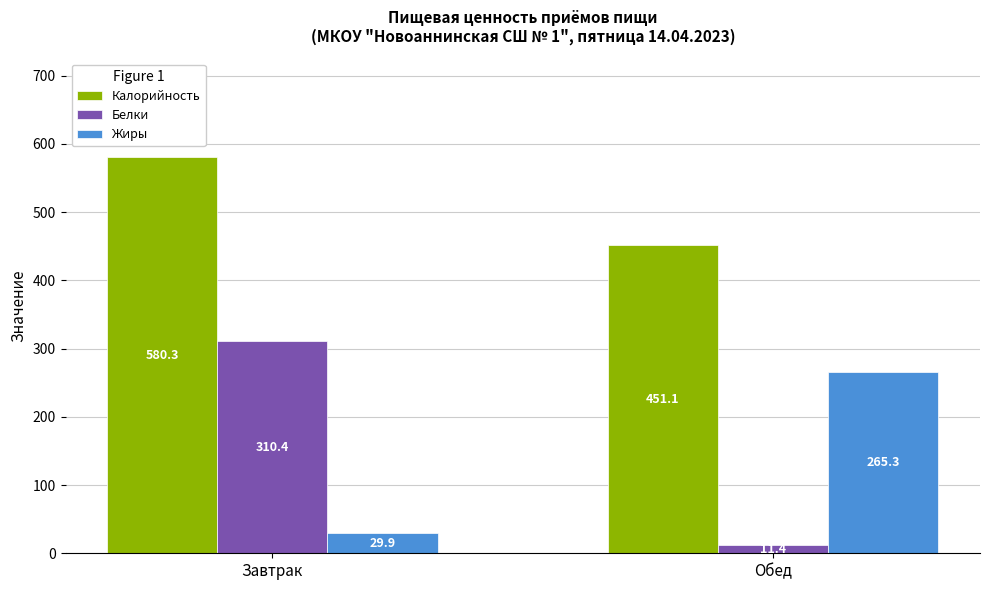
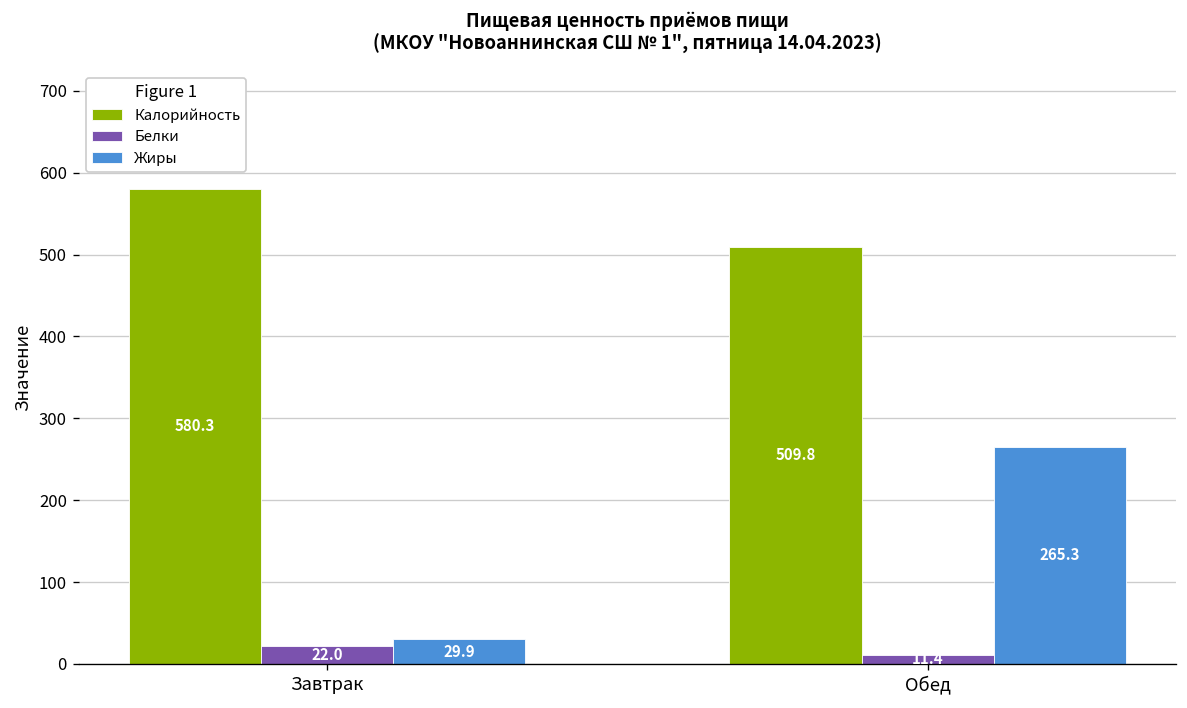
Белки, Завтрак: 310.4 -> 22.0
Калорийность, Обед: 451.1 -> 509.8
